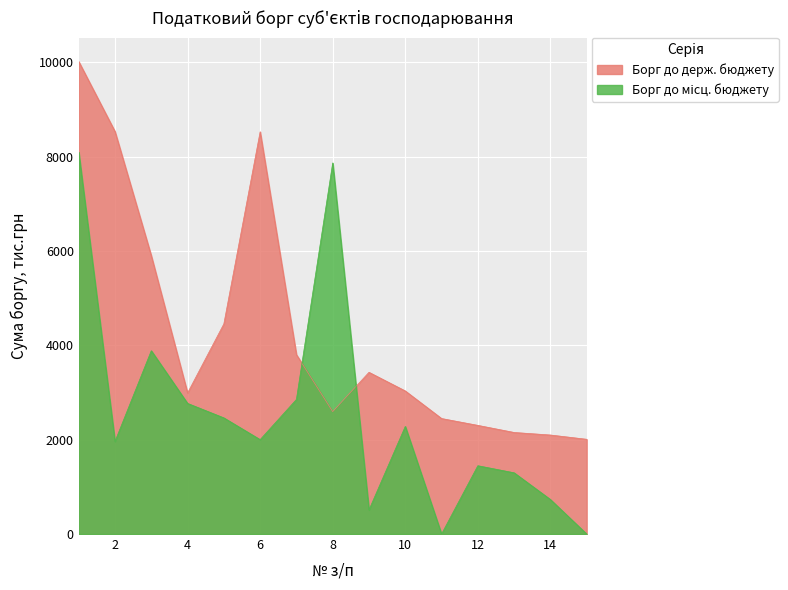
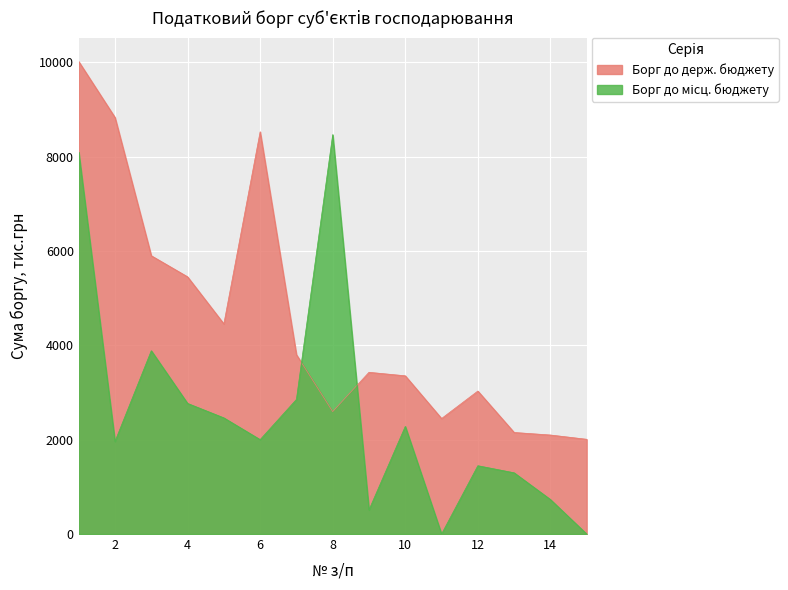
Борг до держ. бюджету, 2: 8500 -> 8800
Борг до держ. бюджету, 4: 3000 -> 5500
Борг до місц. бюджету, 8: 7900 -> 8500
Борг до держ. бюджету, 10: 3000 -> 3400
Борг до держ. бюджету, 12: 2300 -> 3000
